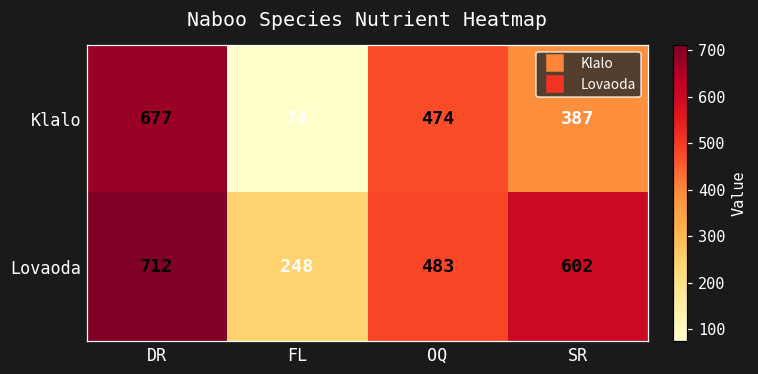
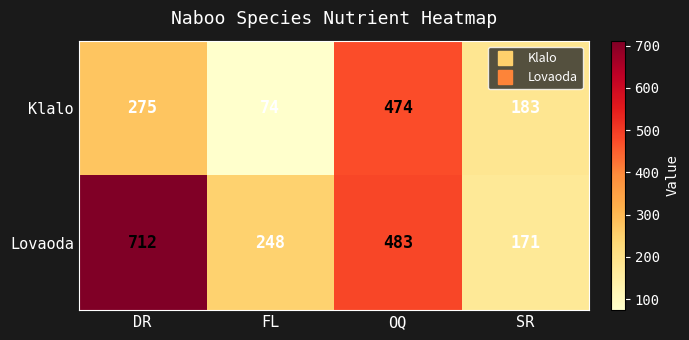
Klalo, DR: 677 -> 275
Klalo, SR: 387 -> 183
Lovaoda, SR: 602 -> 171
